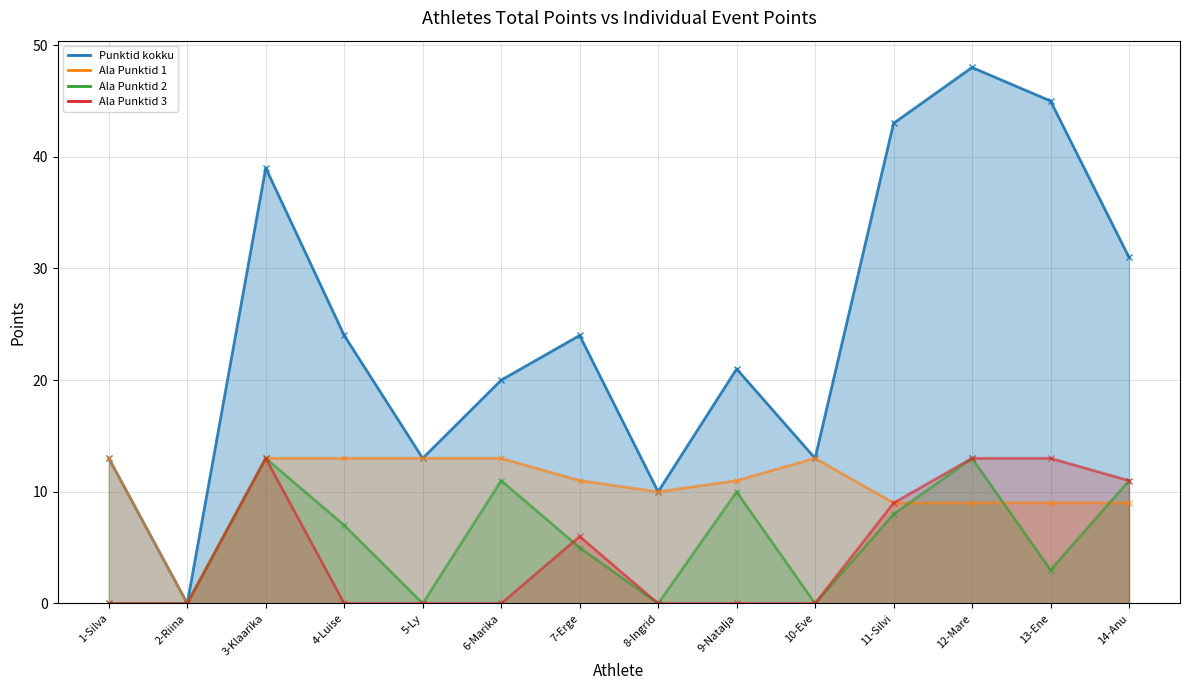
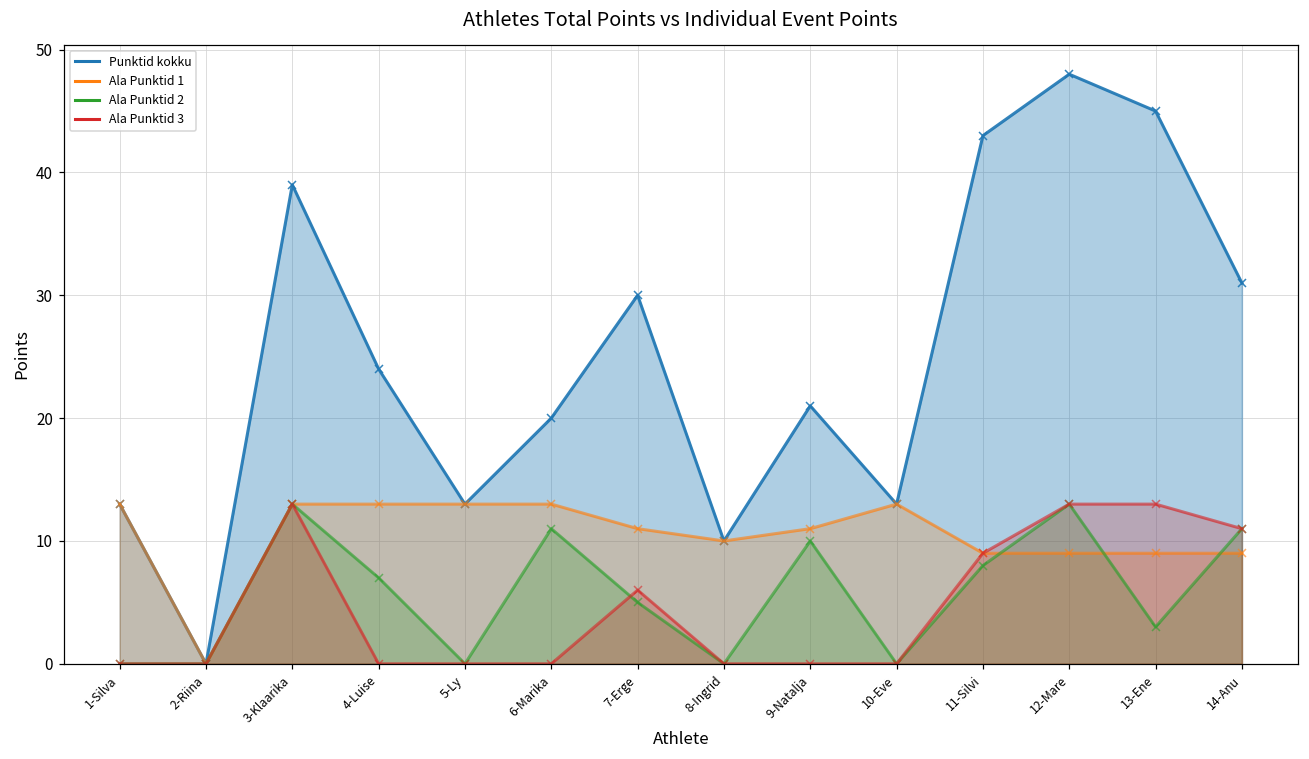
Punktid kokku, 7-Erge: 24 -> 30
